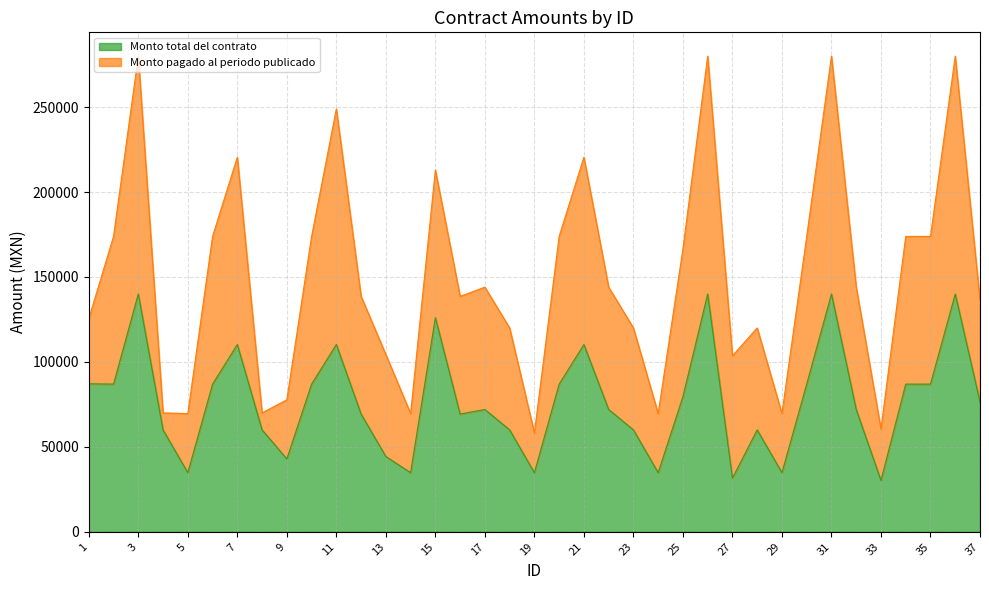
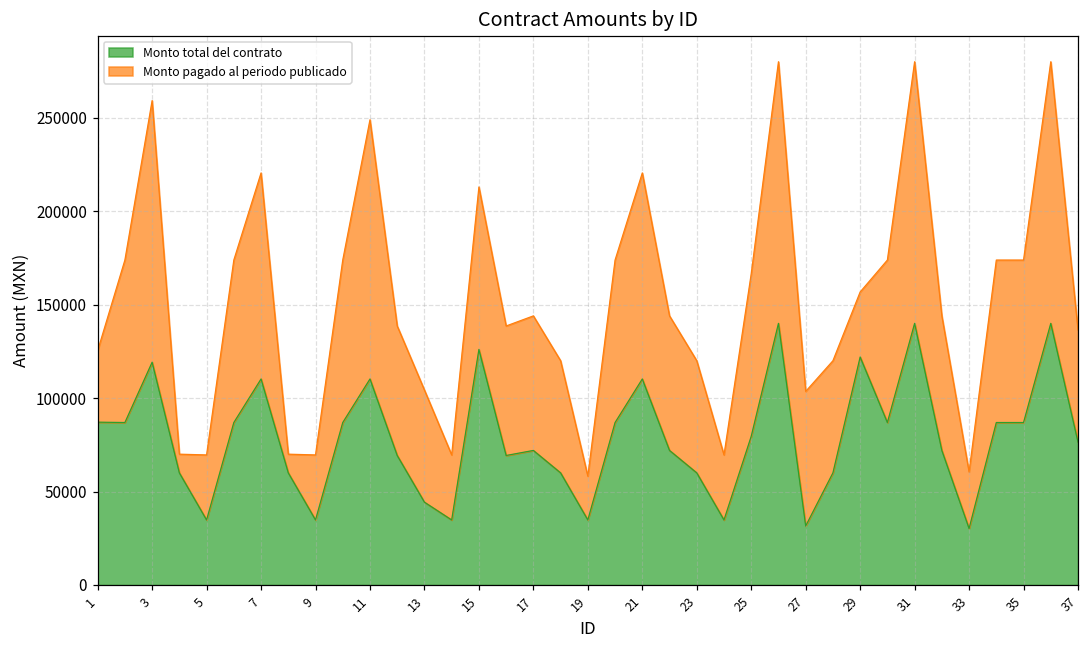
Monto total del contrato, 3: 140000 -> 119000
Monto total del contrato, 9: 43000 -> 35000
Monto total del contrato, 29: 35000 -> 122000
